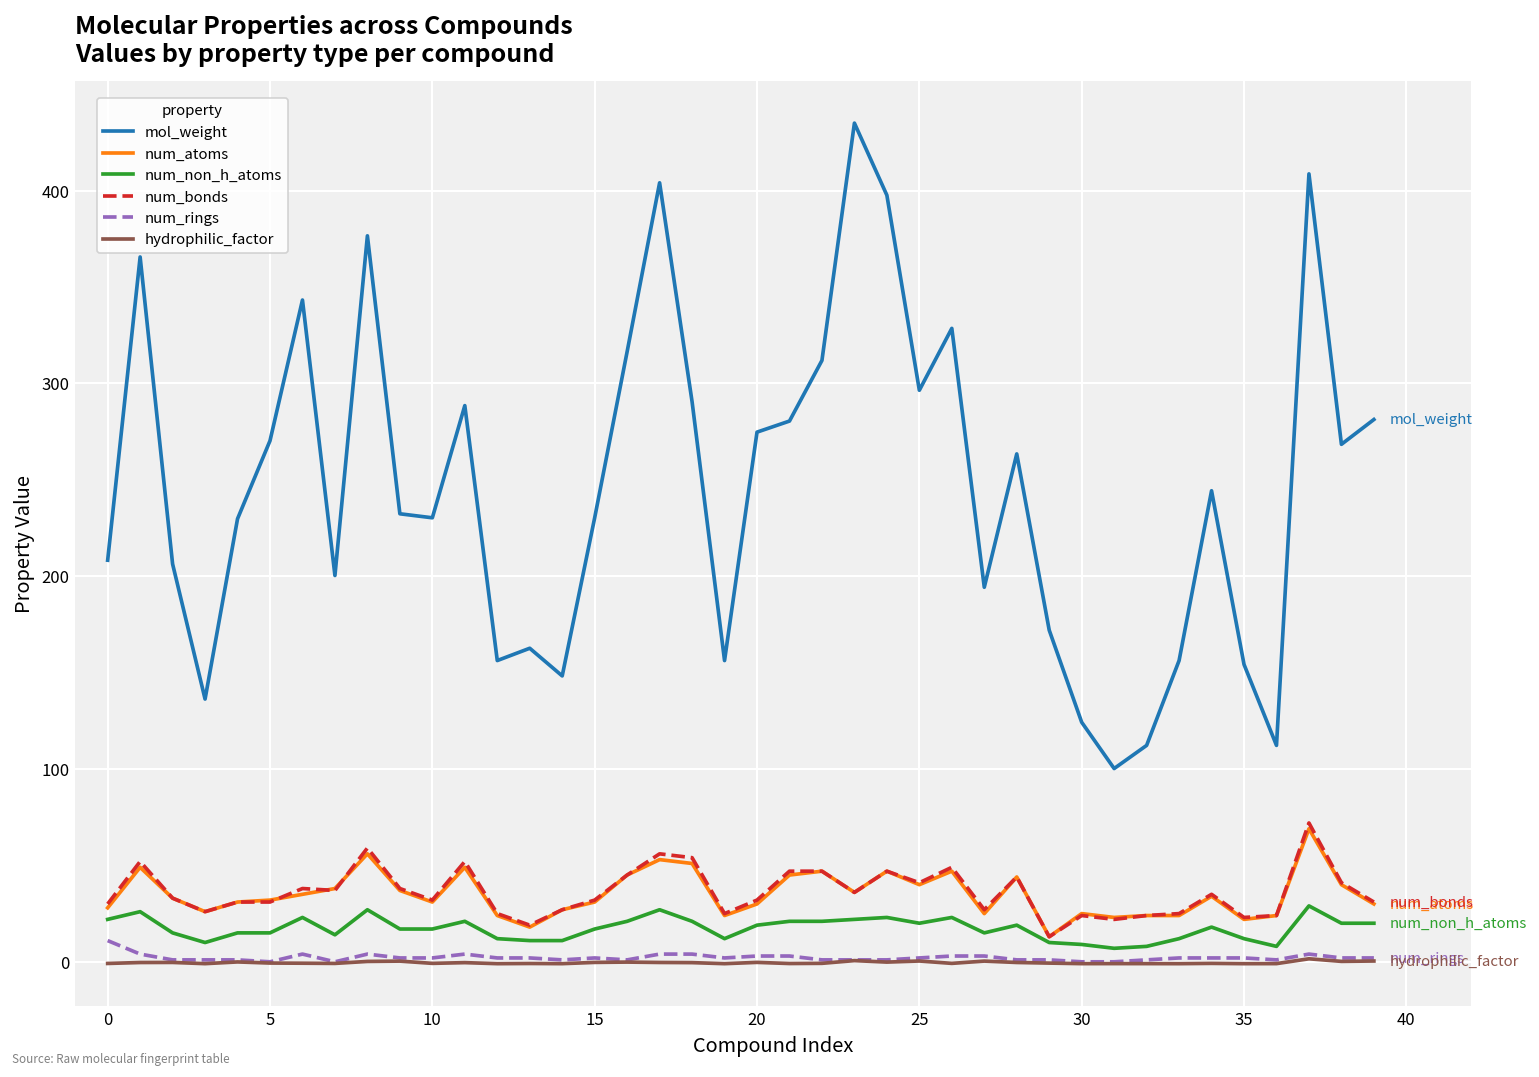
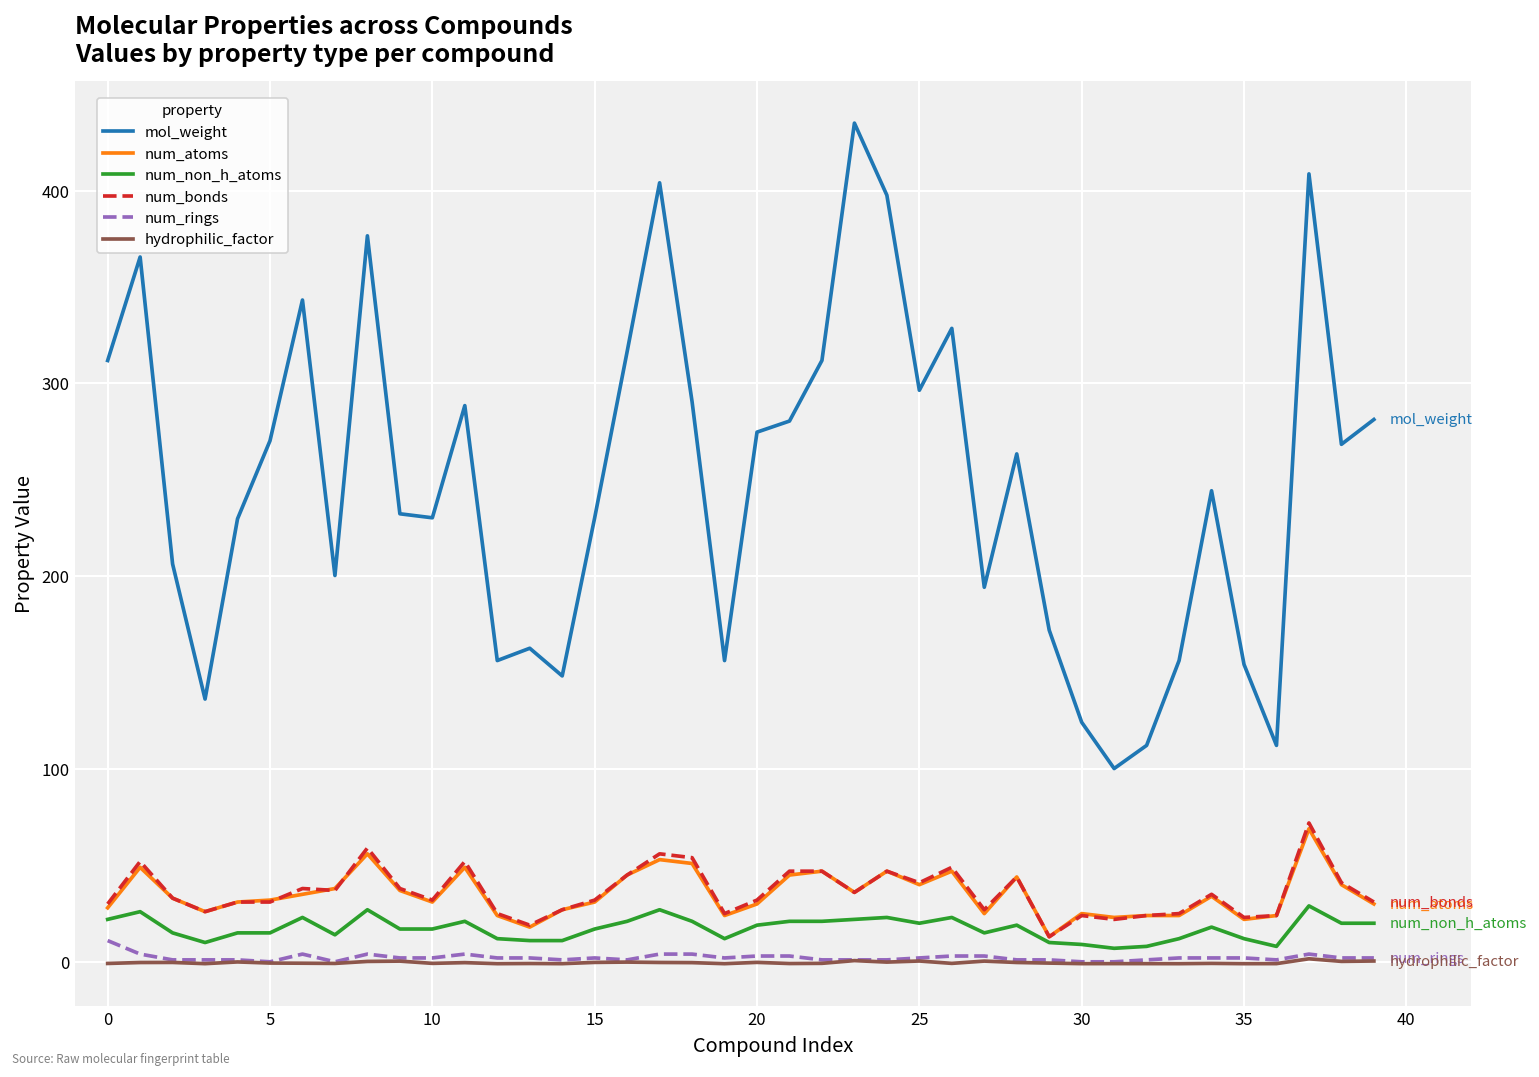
mol_weight, 0: 208 -> 312
